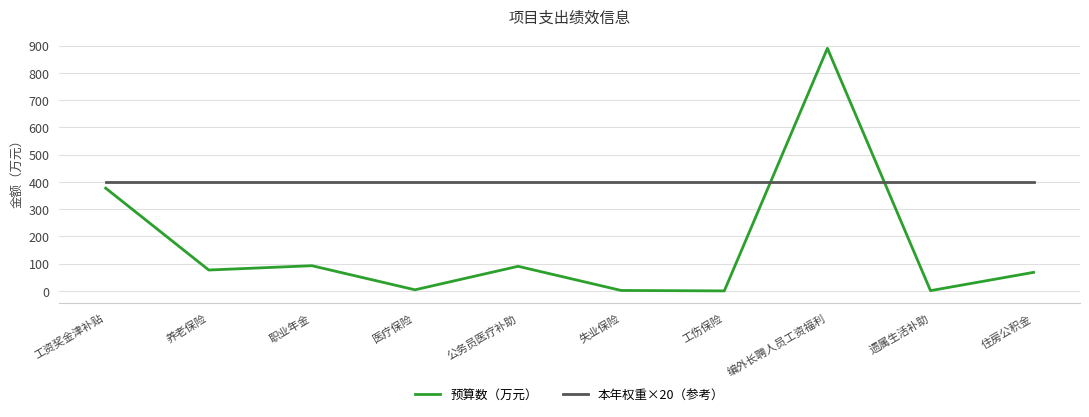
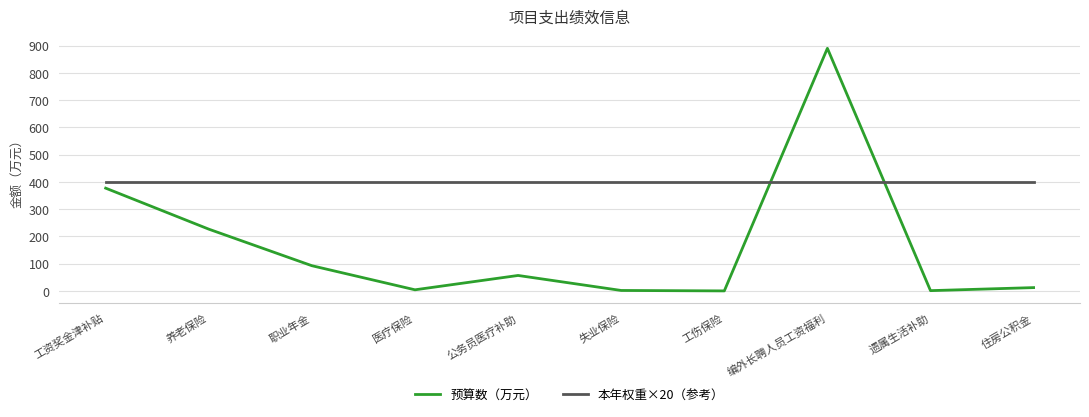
预算数（万元）, 养老保险: 80 -> 230
预算数（万元）, 公务员医疗补助: 90 -> 60
预算数（万元）, 住房公积金: 70 -> 10
